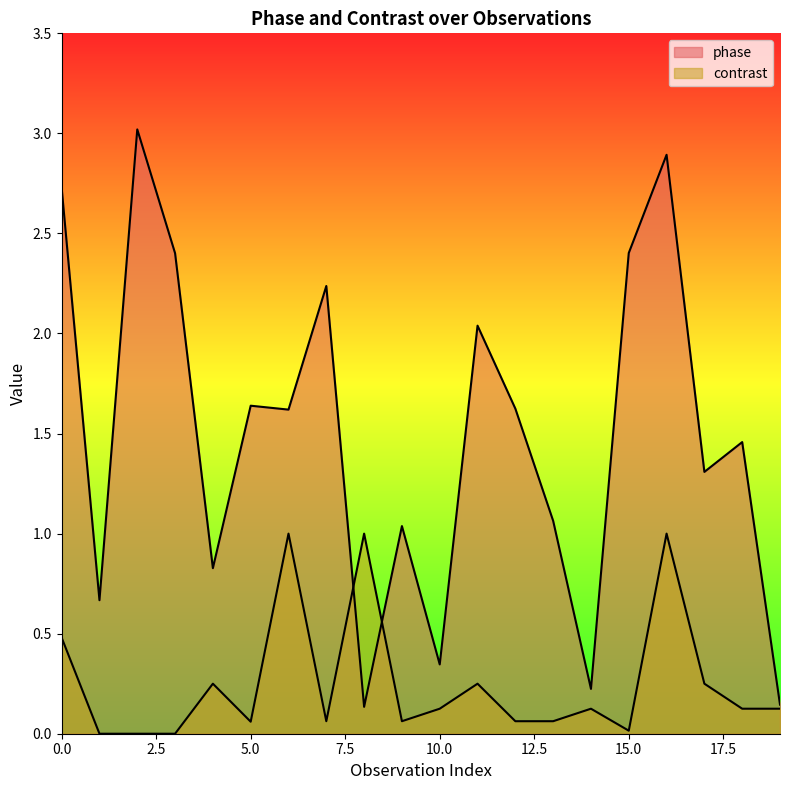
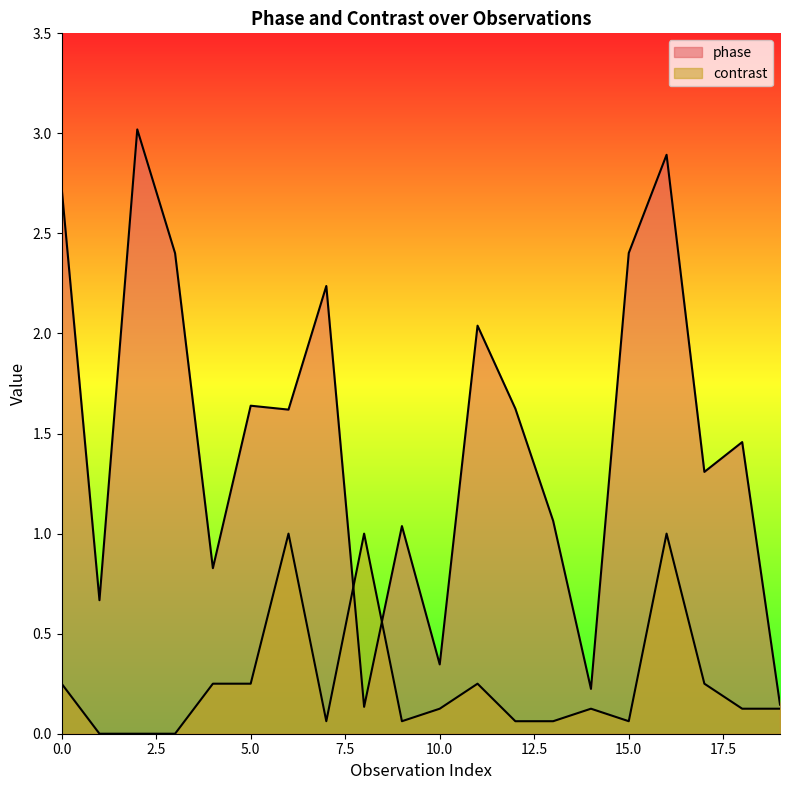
contrast, 0.0: 0.48 -> 0.25
contrast, 5.0: 0.06 -> 0.25
contrast, 15.0: 0.02 -> 0.06
